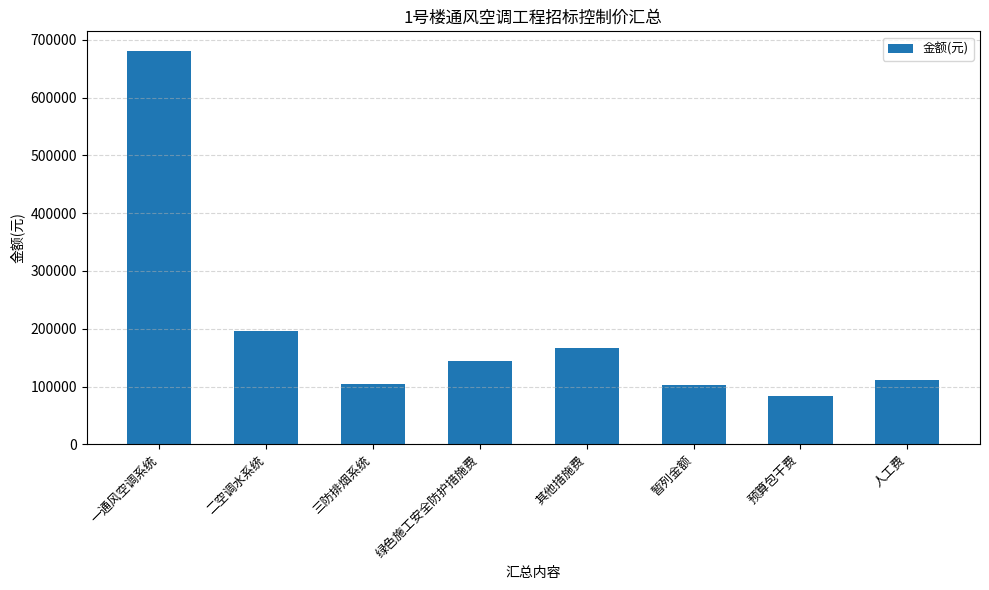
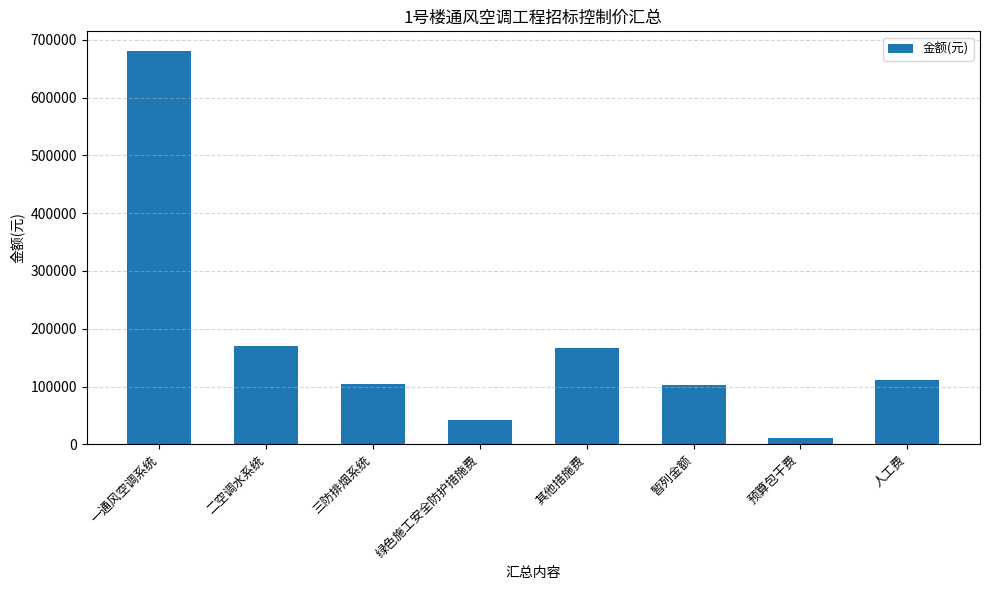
二空调水系统: 200000 -> 170000
绿色施工安全防护措施费: 140000 -> 40000
预算包干费: 80000 -> 10000
